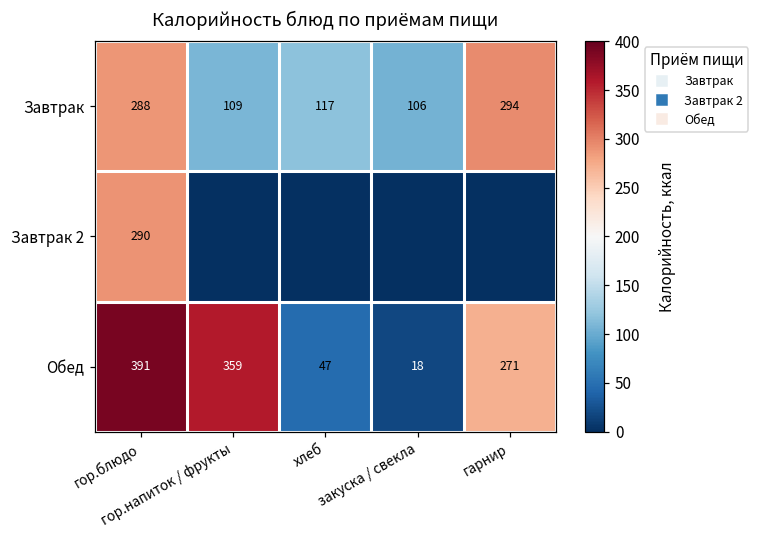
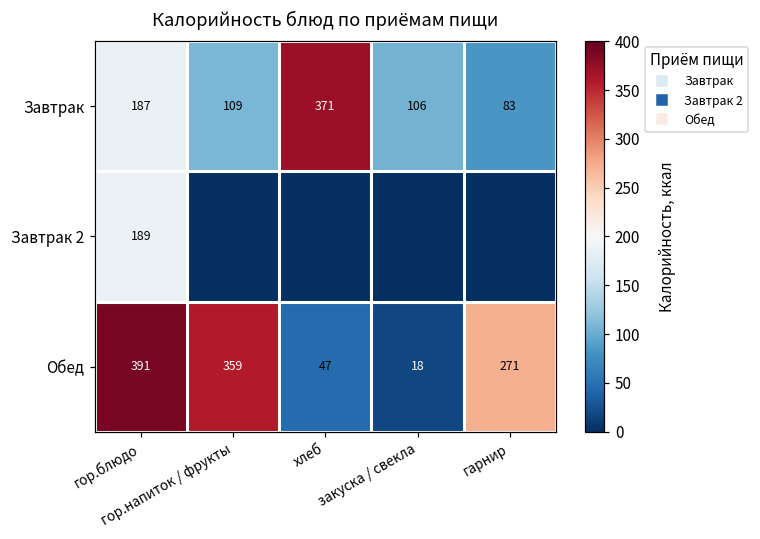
Завтрак, гор.блюдо: 288 -> 187
Завтрак, хлеб: 117 -> 371
Завтрак, гарнир: 294 -> 83
Завтрак 2, гор.блюдо: 290 -> 189
